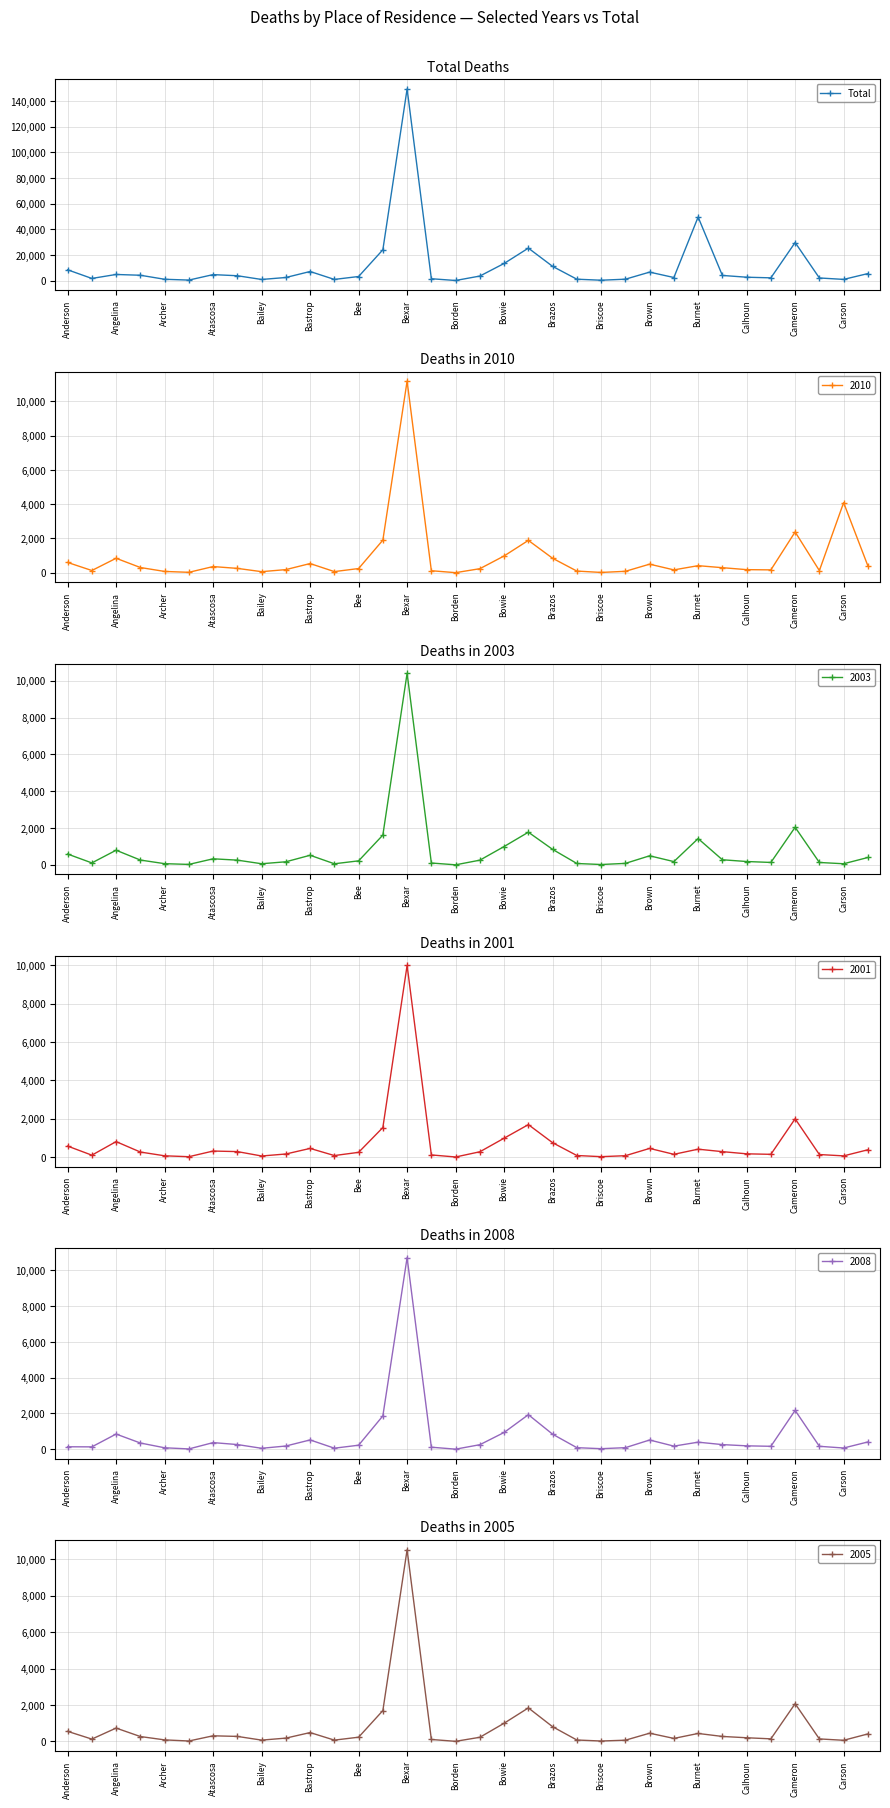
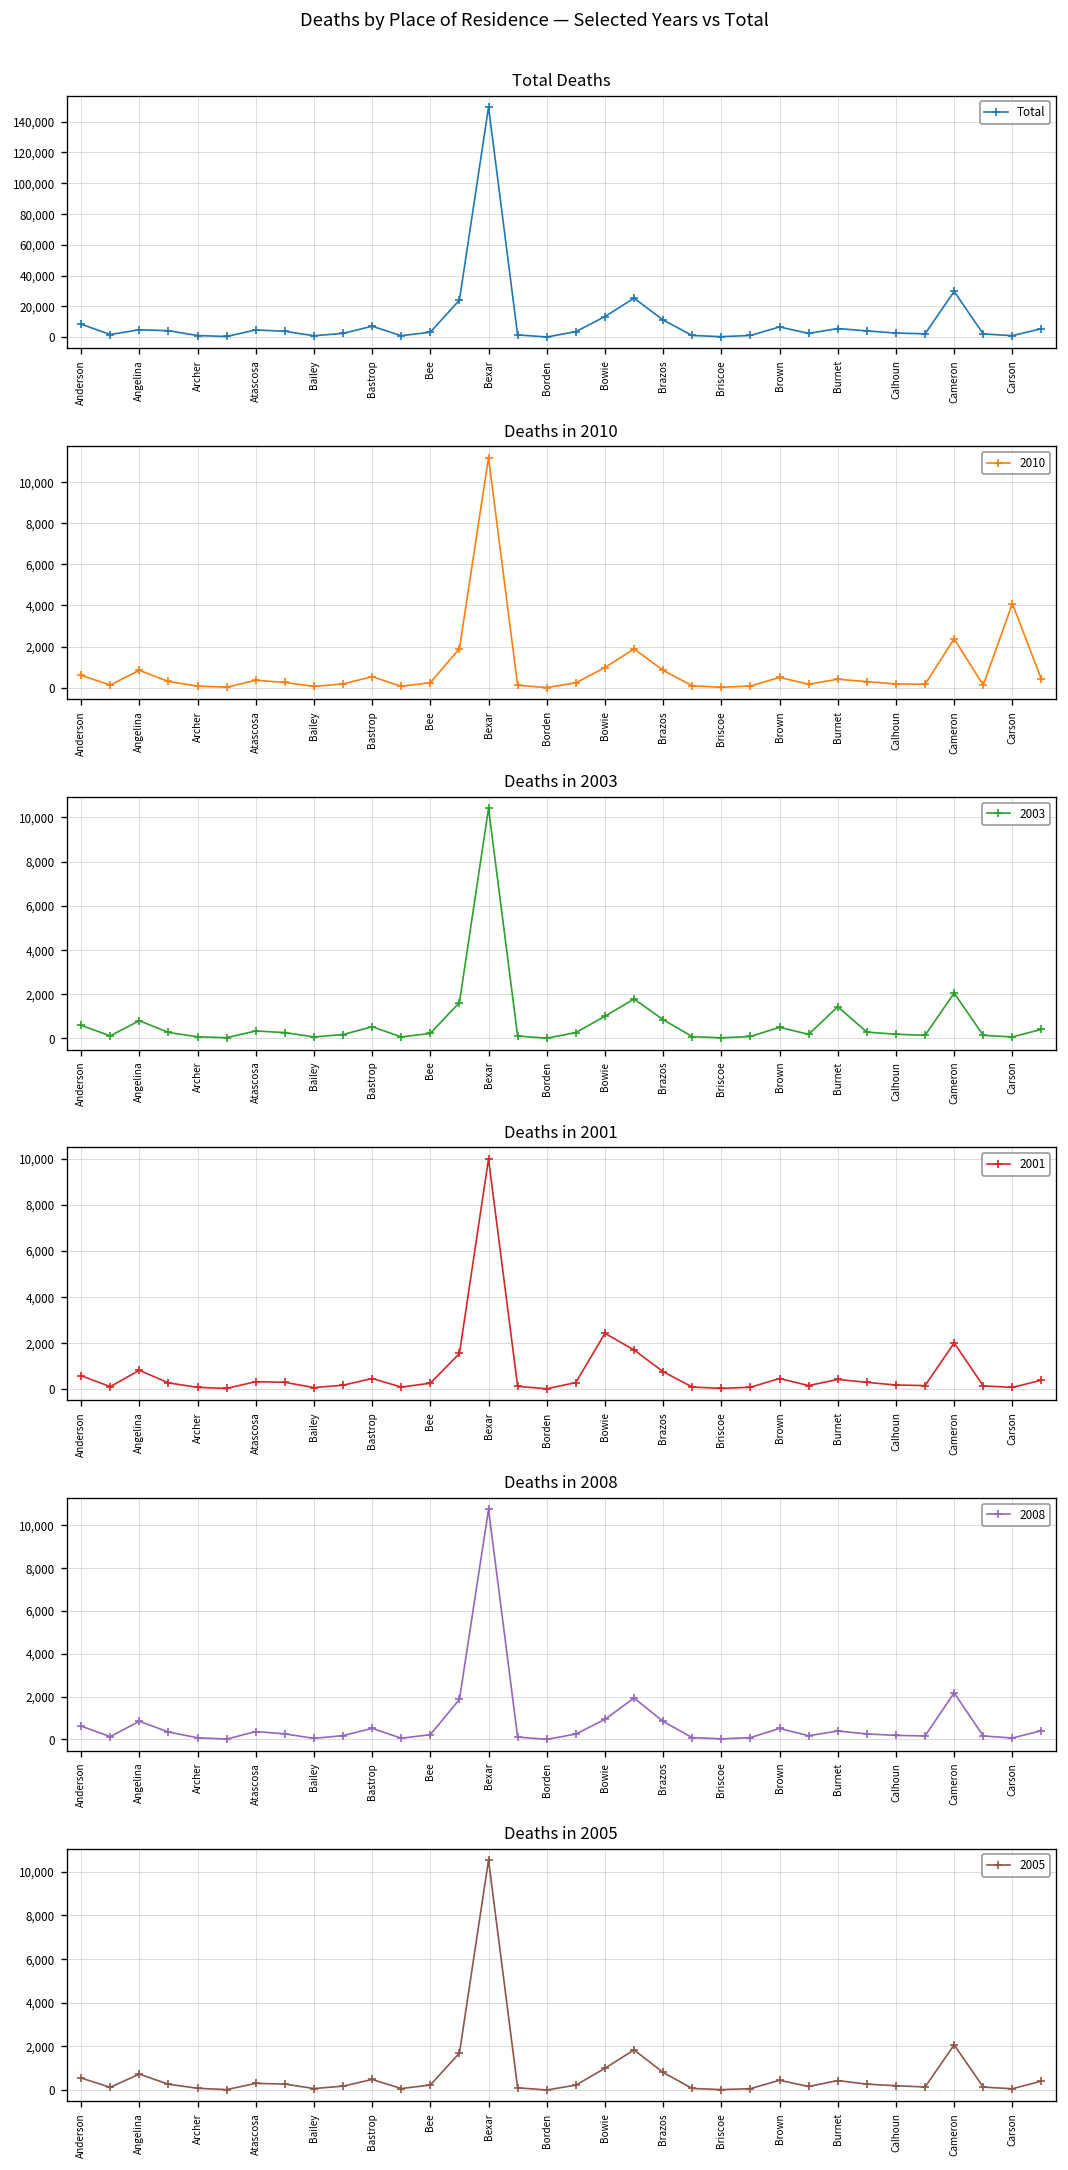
Total Deaths, Burnet: 50,000 -> 6,000
Deaths in 2001, Bowie: 1,000 -> 2,400
Deaths in 2008, Anderson: 100 -> 600
